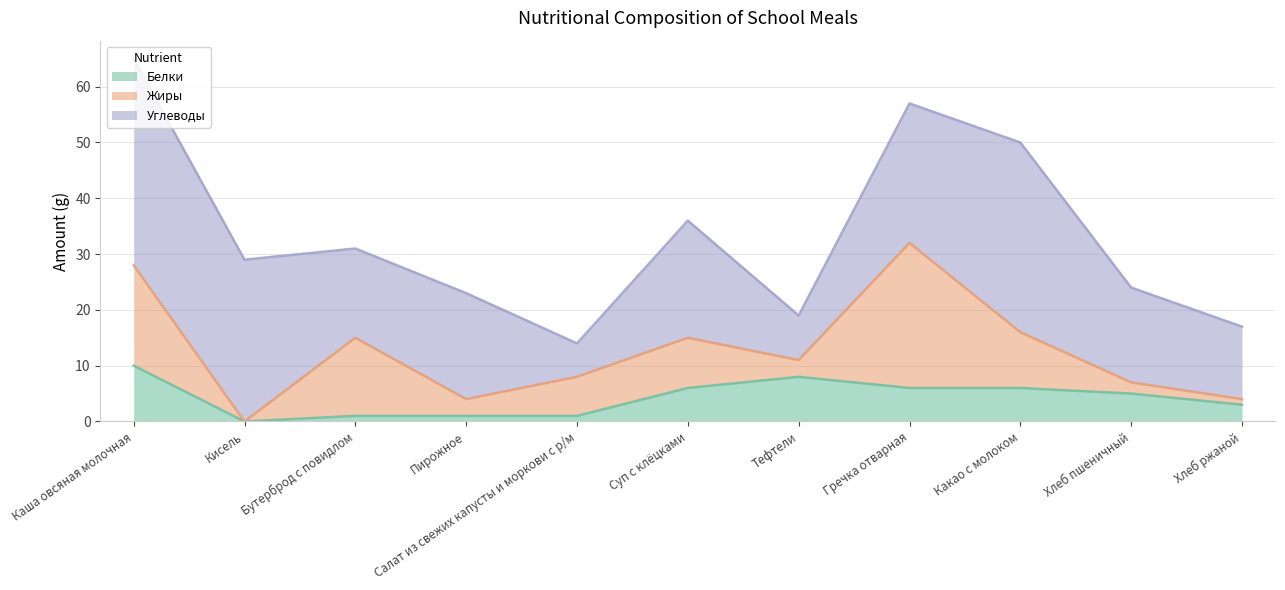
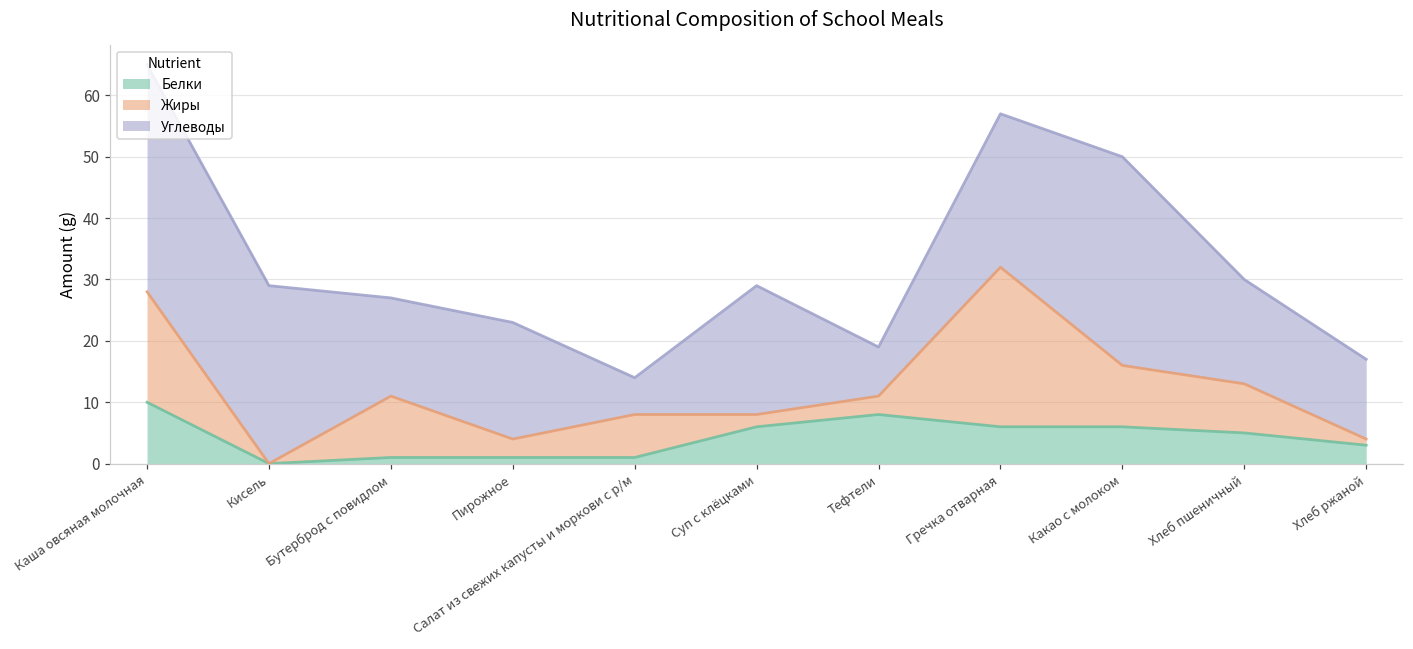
Жиры, Бутерброд с повидлом: 14 -> 10
Жиры, Суп с клёцками: 9 -> 2
Жиры, Хлеб пшеничный: 2 -> 8
